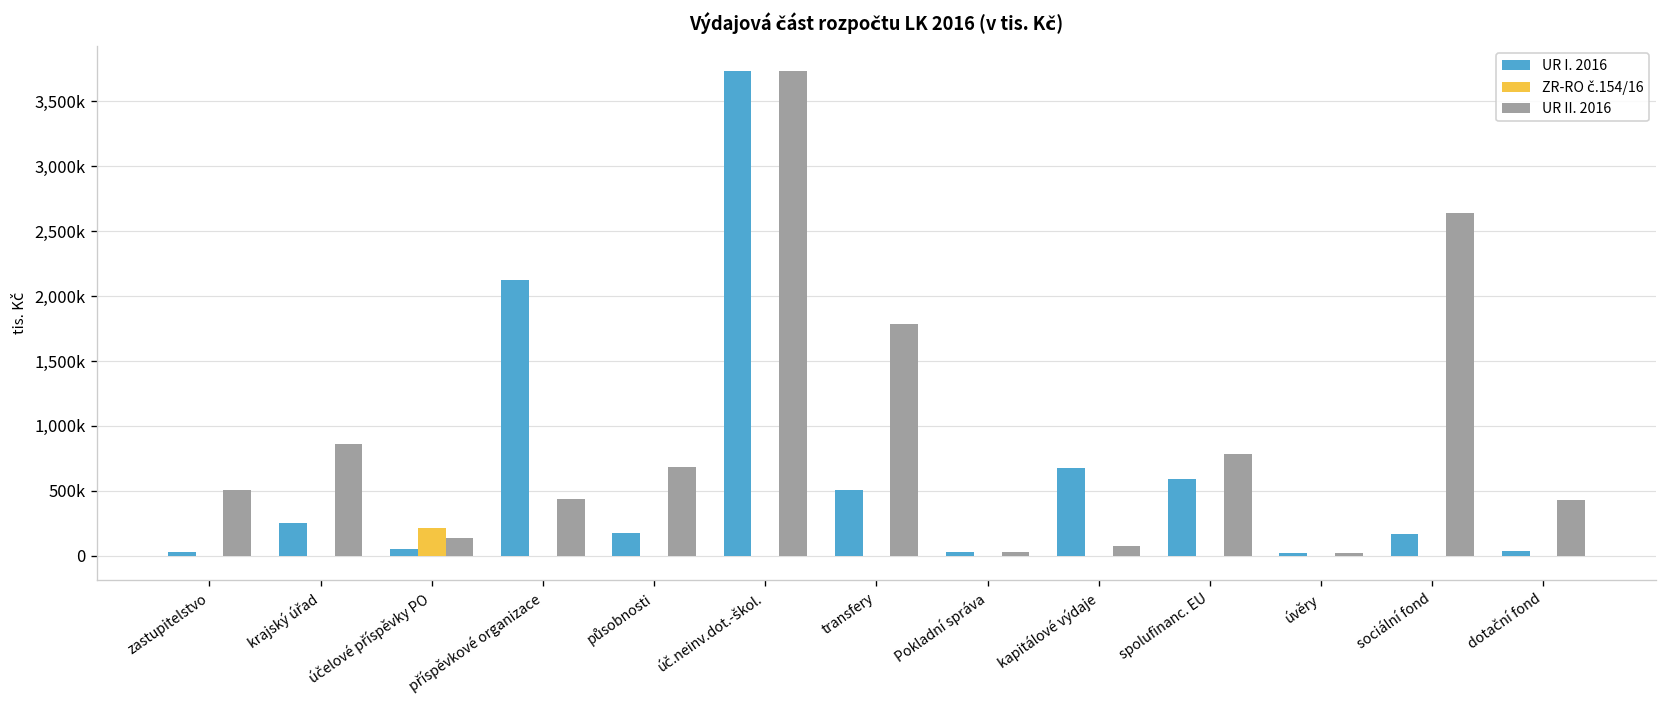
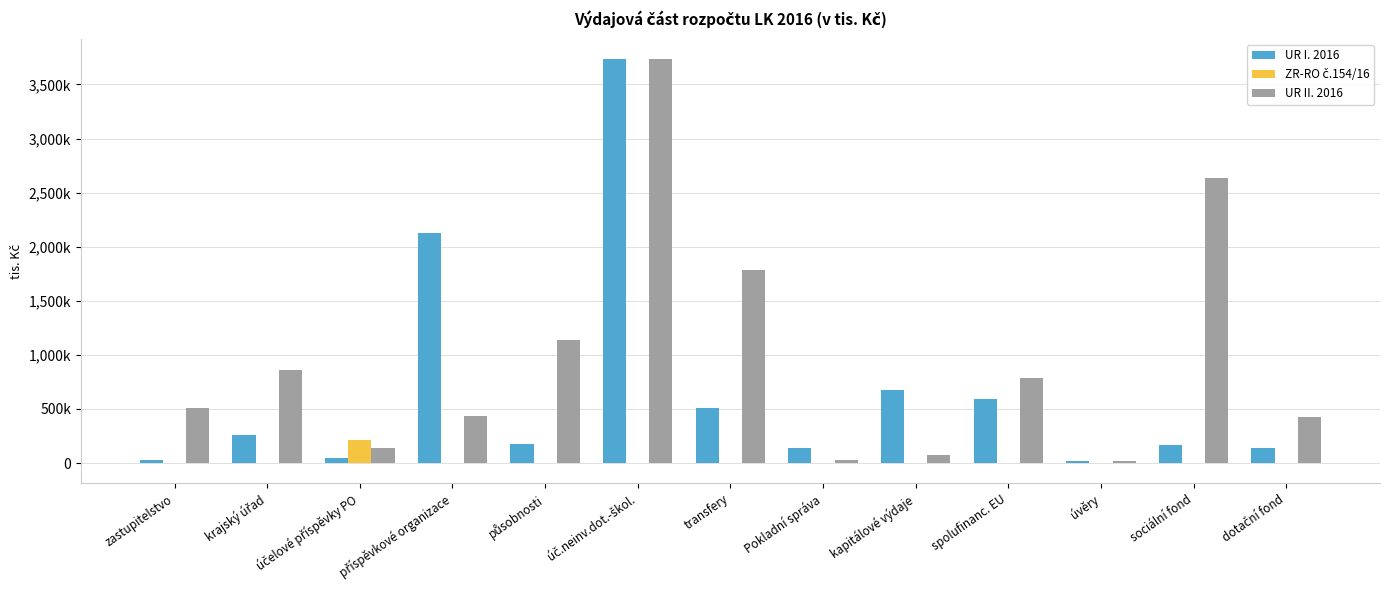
UR II. 2016, působnosti: 680,000 -> 1,140,000
UR I. 2016, Pokladní správa: 30,000 -> 140,000
UR I. 2016, dotační fond: 40,000 -> 140,000
